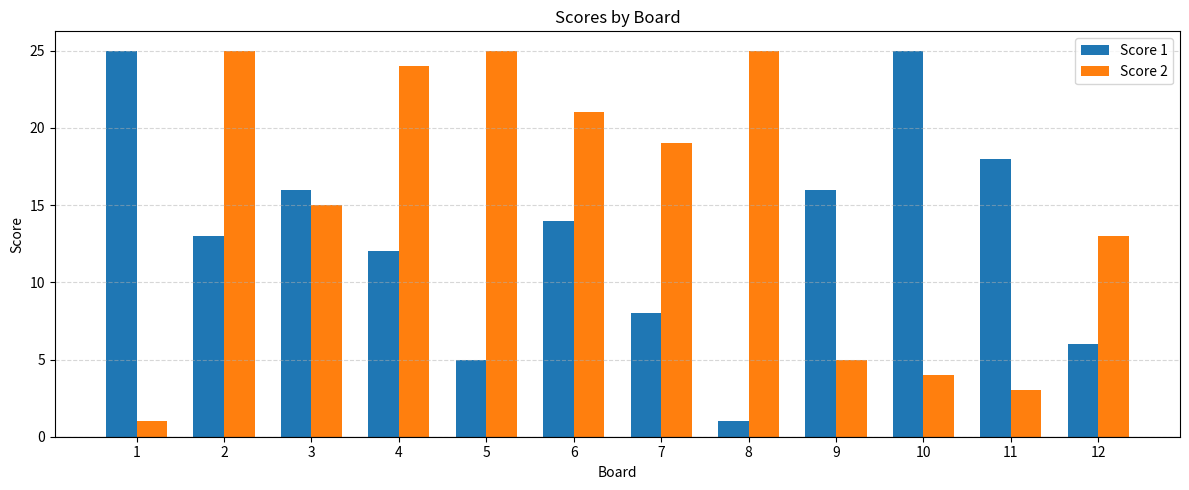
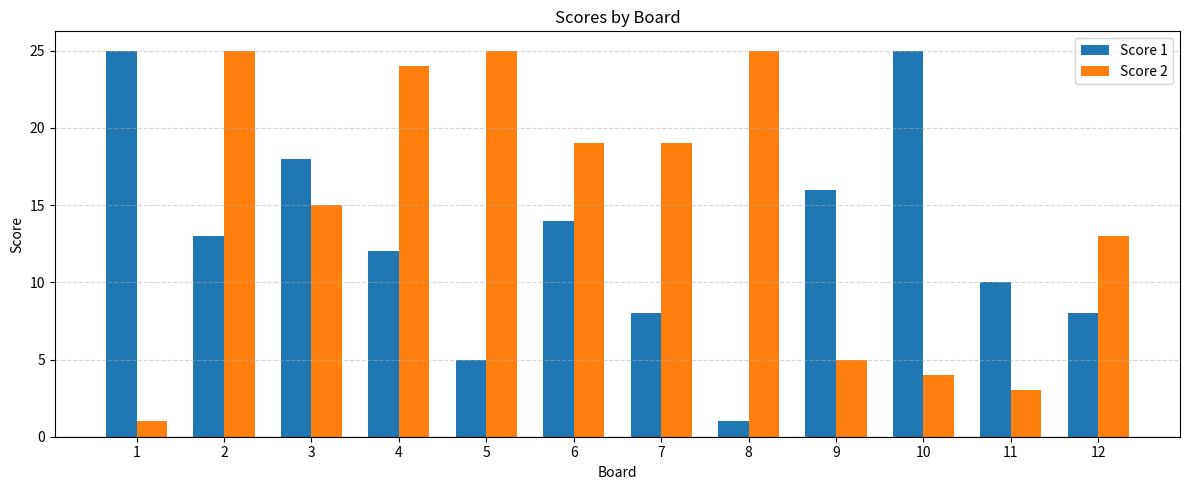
Score 1, 3: 16 -> 18
Score 2, 6: 21 -> 19
Score 1, 11: 18 -> 10
Score 1, 12: 6 -> 8
